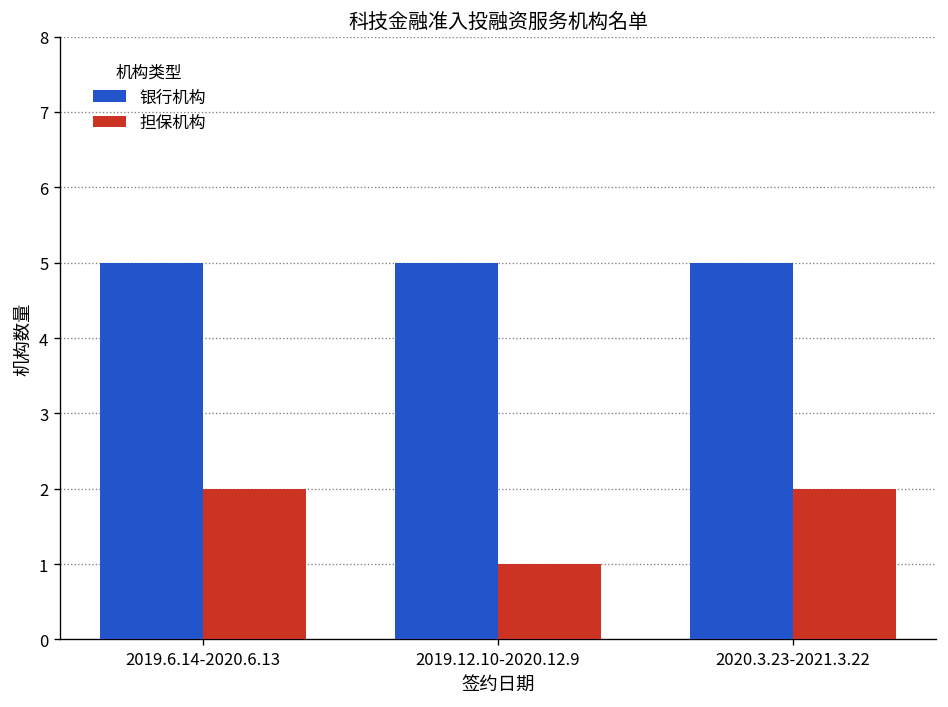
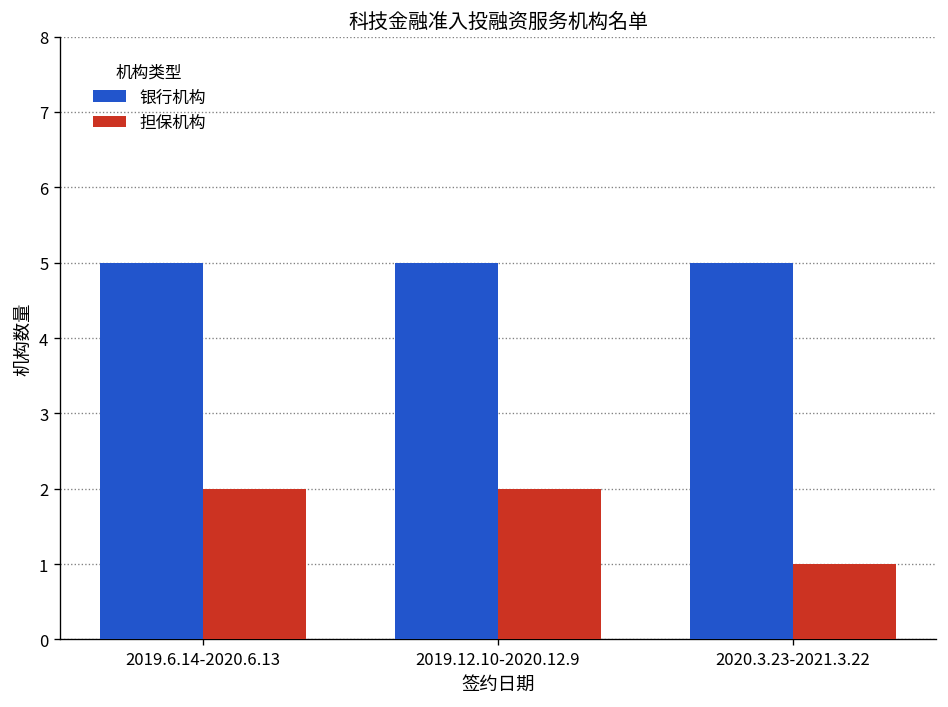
担保机构, 2019.12.10-2020.12.9: 1 -> 2
担保机构, 2020.3.23-2021.3.22: 2 -> 1
